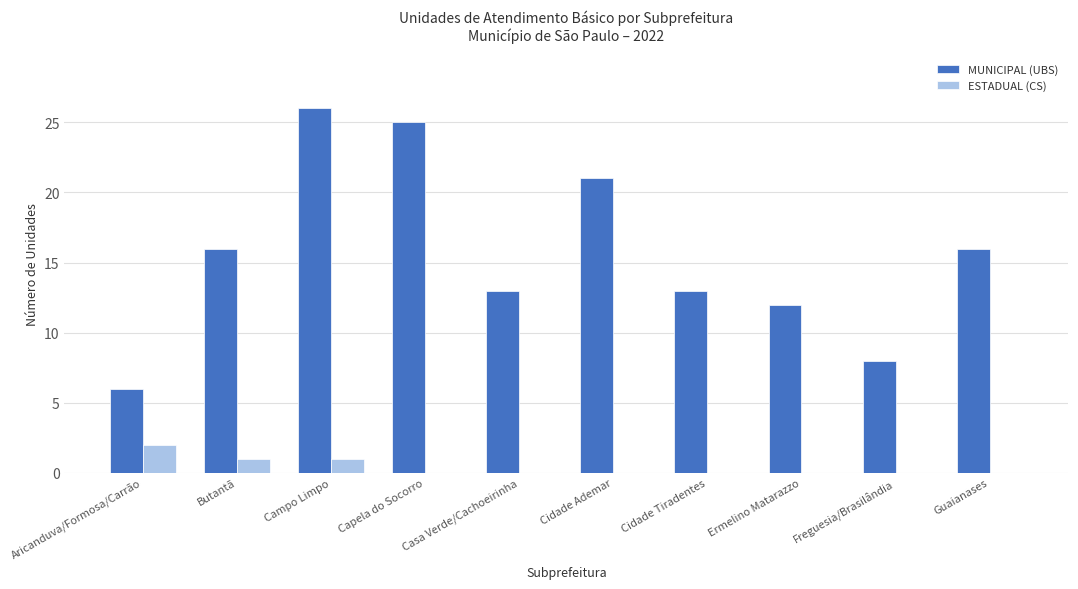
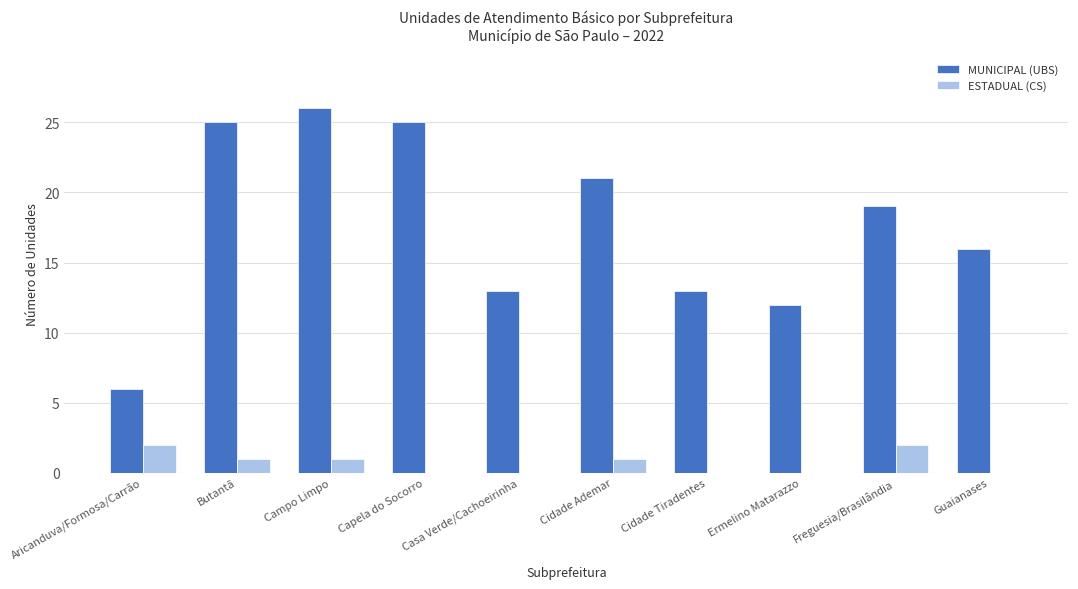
MUNICIPAL (UBS), Butantã: 16 -> 25
ESTADUAL (CS), Cidade Ademar: 0 -> 1
MUNICIPAL (UBS), Freguesia/Brasilândia: 8 -> 19
ESTADUAL (CS), Freguesia/Brasilândia: 0 -> 2
